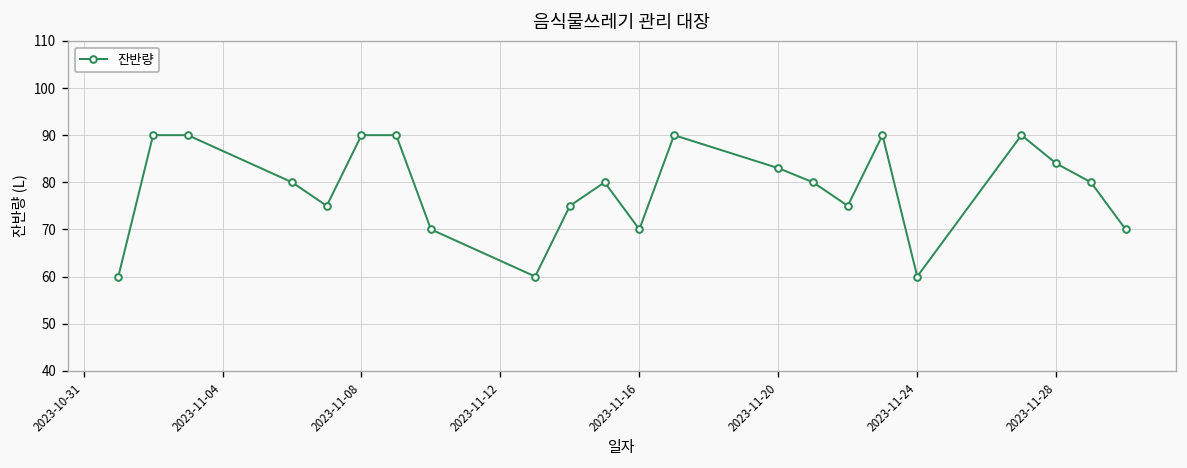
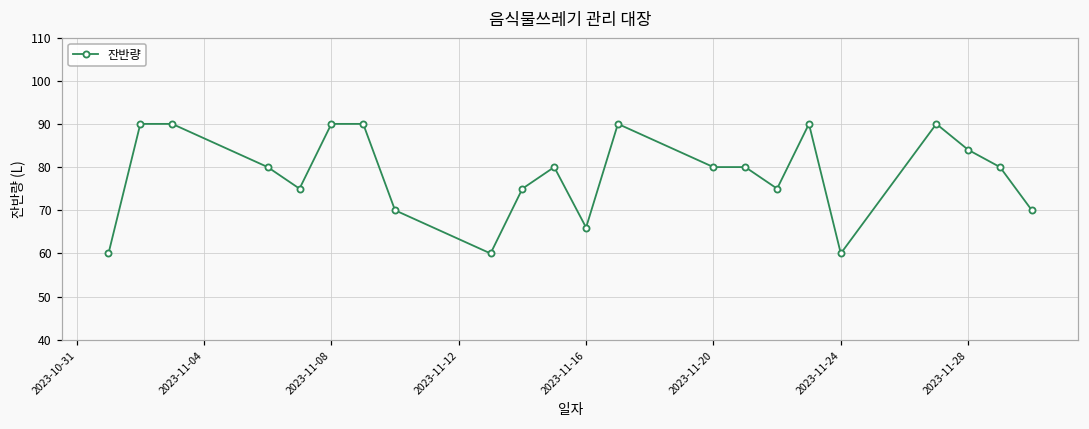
2023-11-16: 70 -> 66
2023-11-20: 83 -> 80
